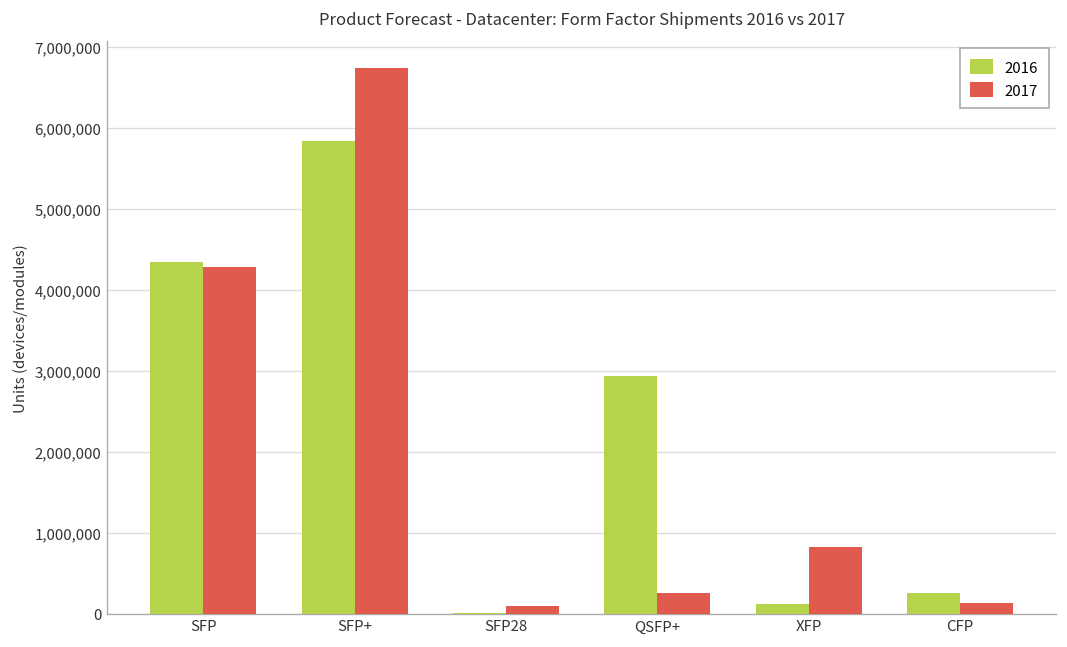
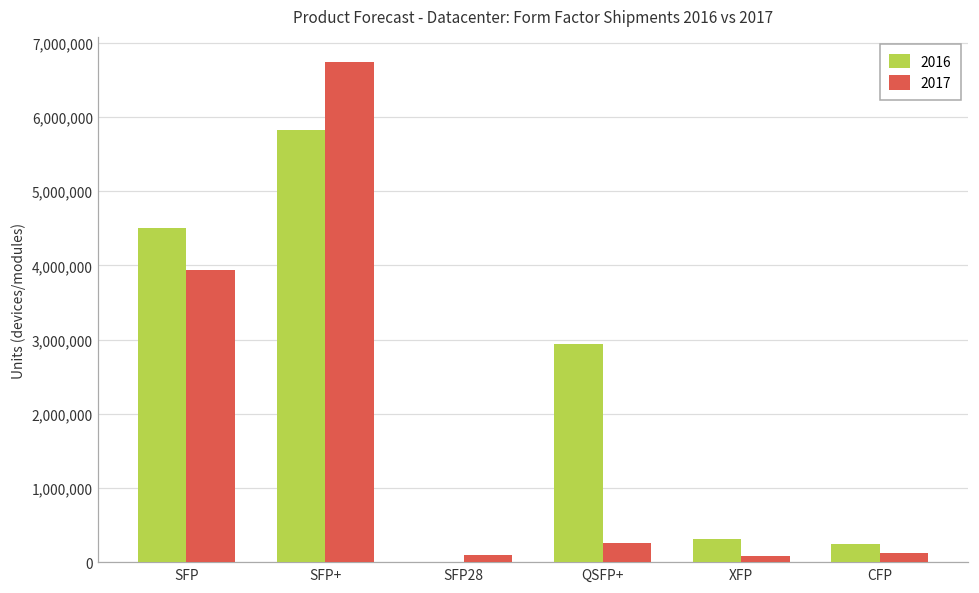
2016, SFP: 4,300,000 -> 4,500,000
2017, SFP: 4,300,000 -> 3,900,000
2016, XFP: 100,000 -> 300,000
2017, XFP: 800,000 -> 100,000
